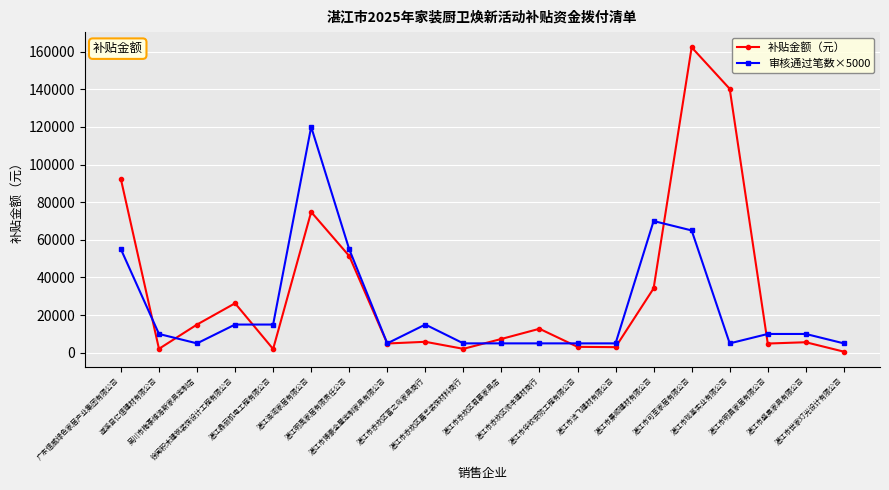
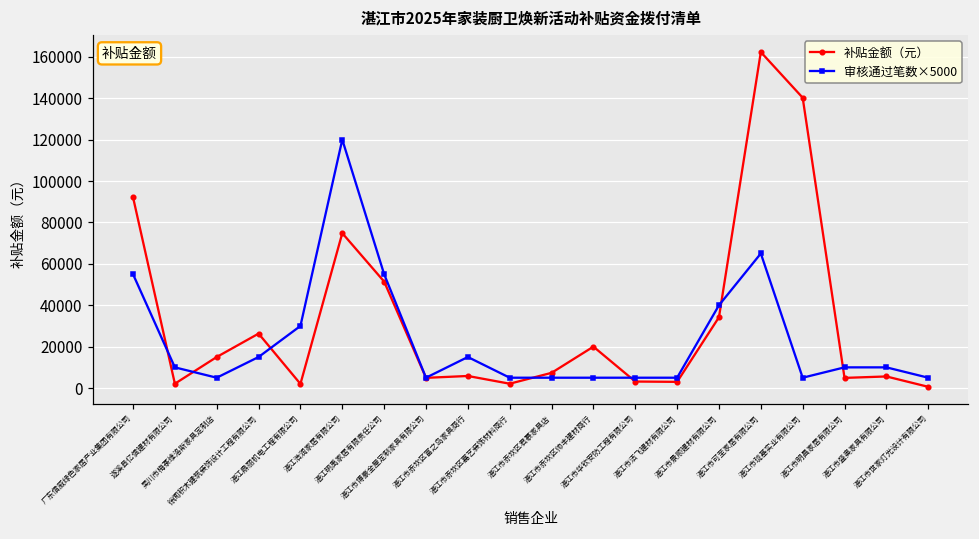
审核通过笔数×5000, 湛江鼎丽机电工程有限公司: 15000 -> 30000
补贴金额（元）, 湛江市赤坎区帅丰建材商行: 13000 -> 20000
审核通过笔数×5000, 湛江市景顺建材有限公司: 70000 -> 40000
